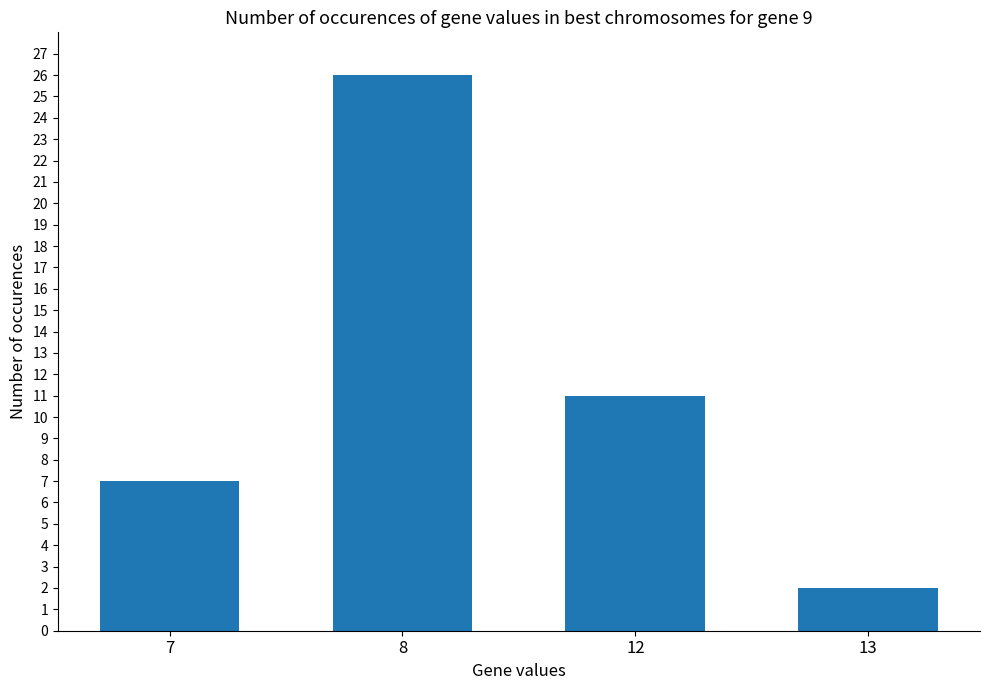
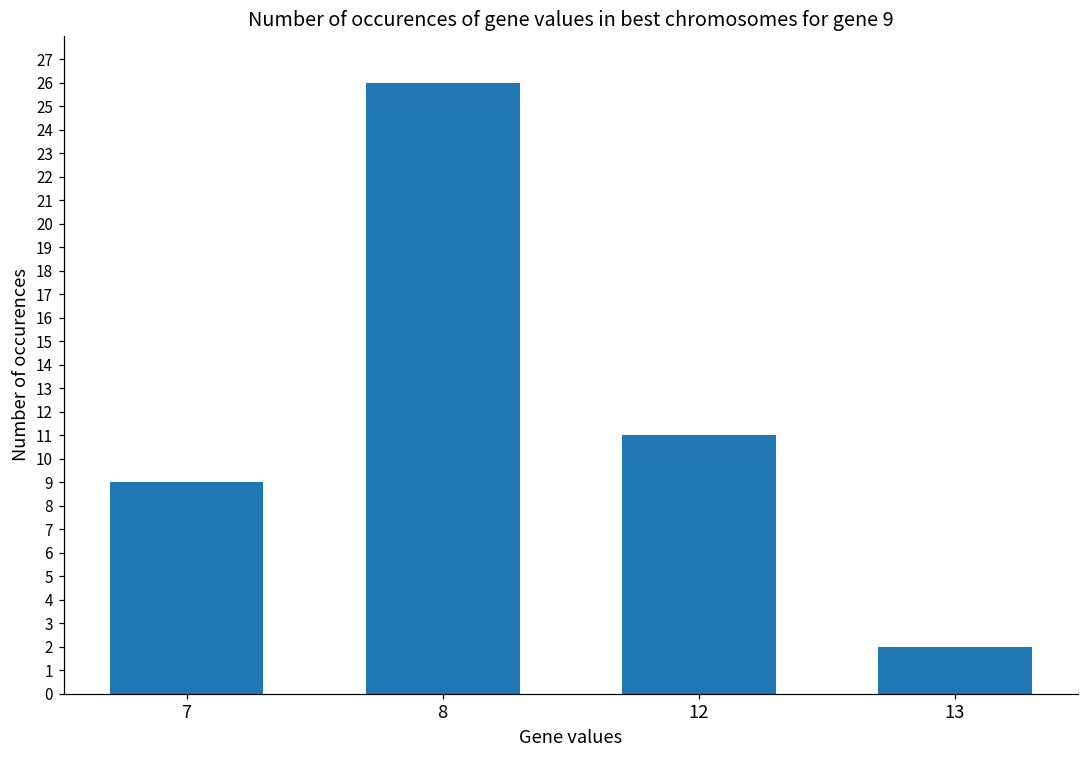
7: 7 -> 9
